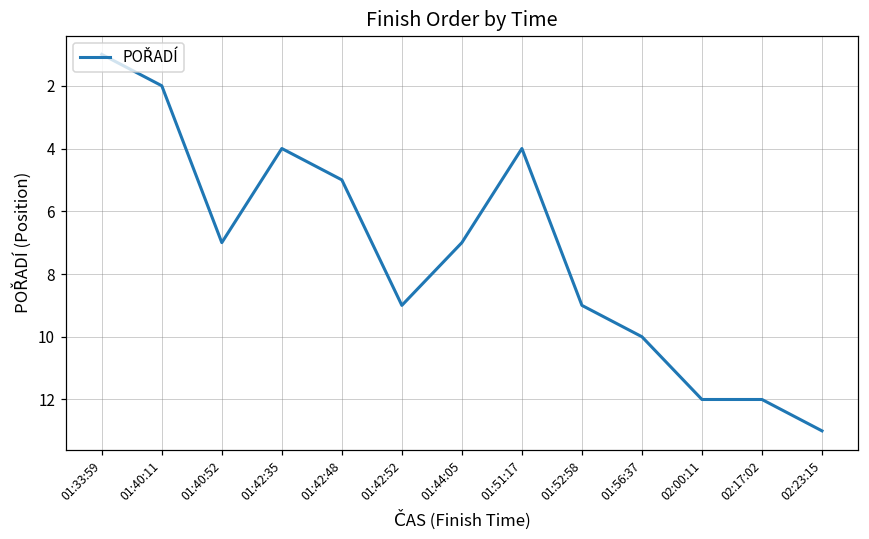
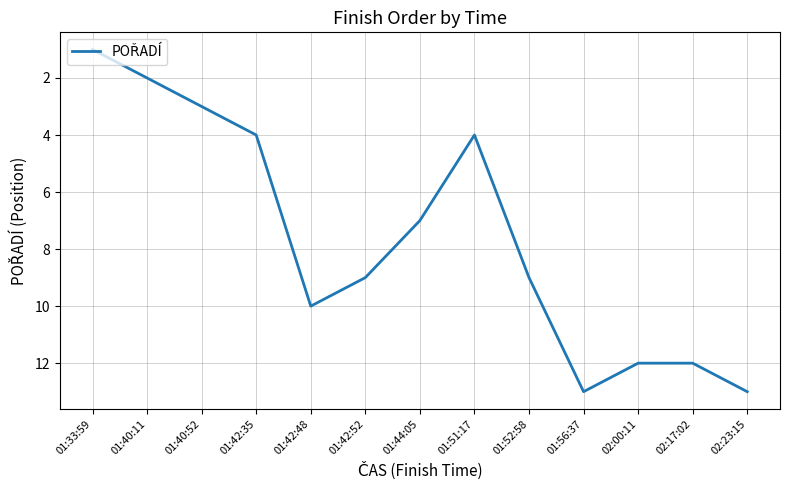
01:40:52: 7 -> 3
01:42:48: 5 -> 10
01:56:37: 10 -> 13
